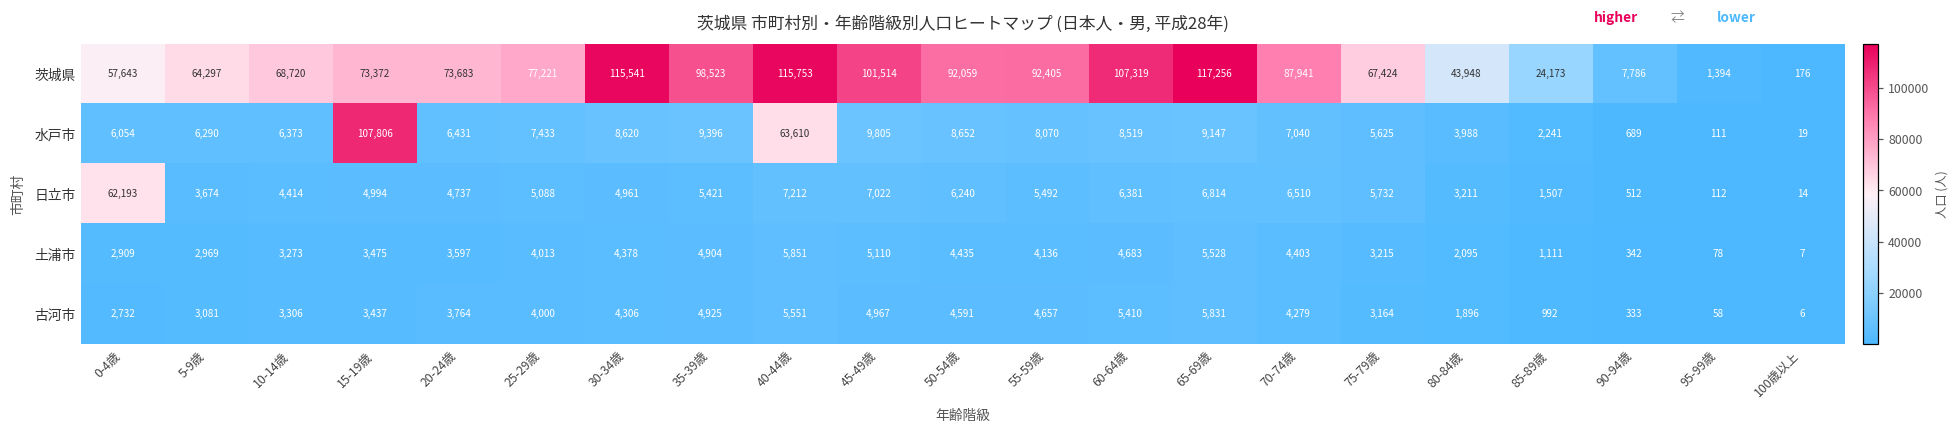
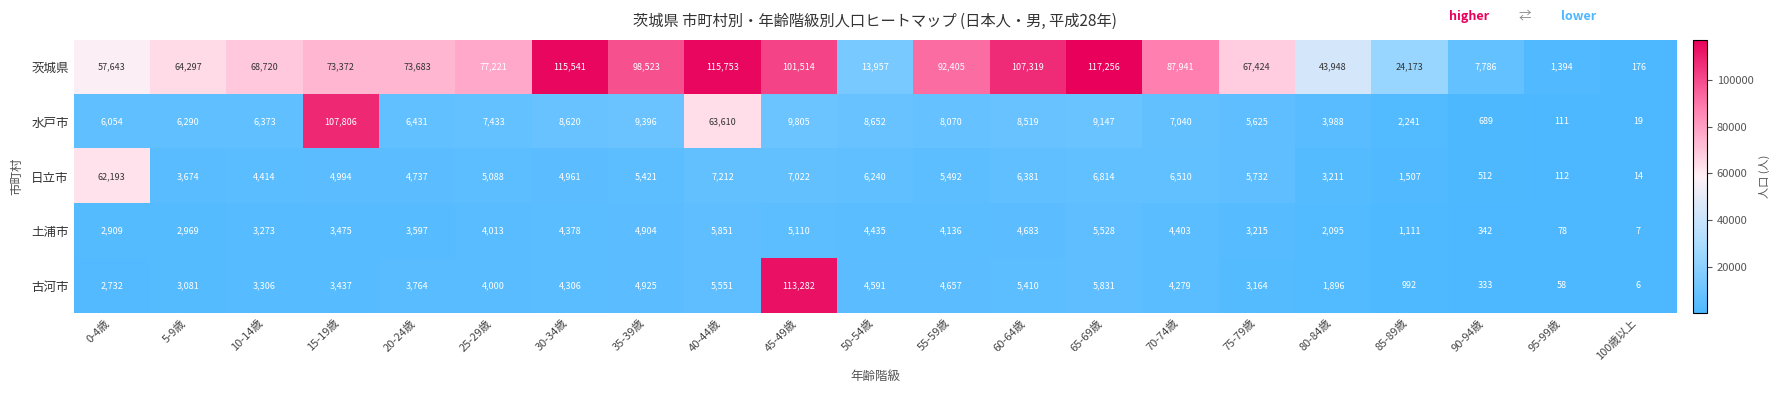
茨城県, 50-54歳: 92,059 -> 13,957
古河市, 45-49歳: 4,967 -> 113,282
